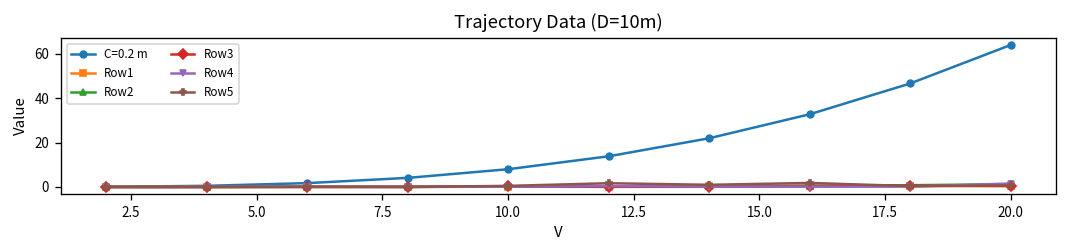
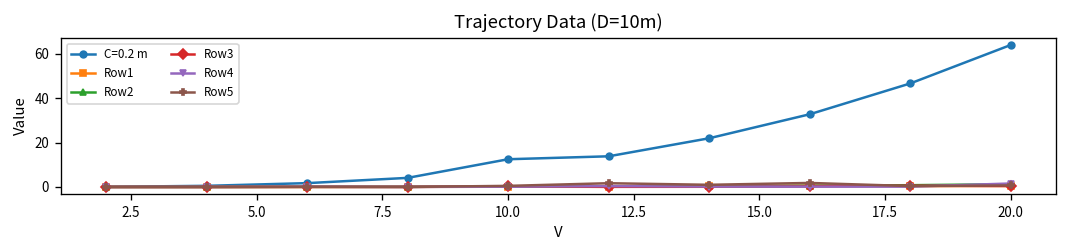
C=0.2 m, 10.0: 8 -> 13
